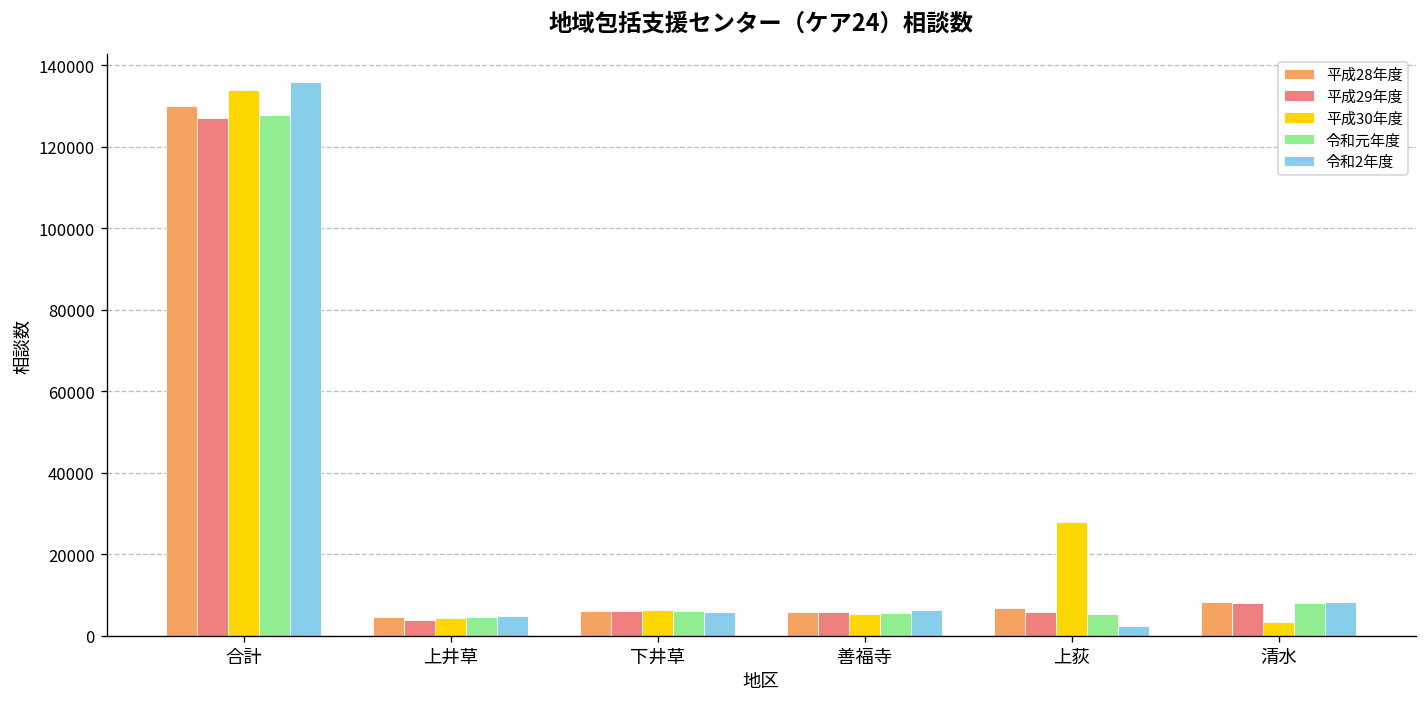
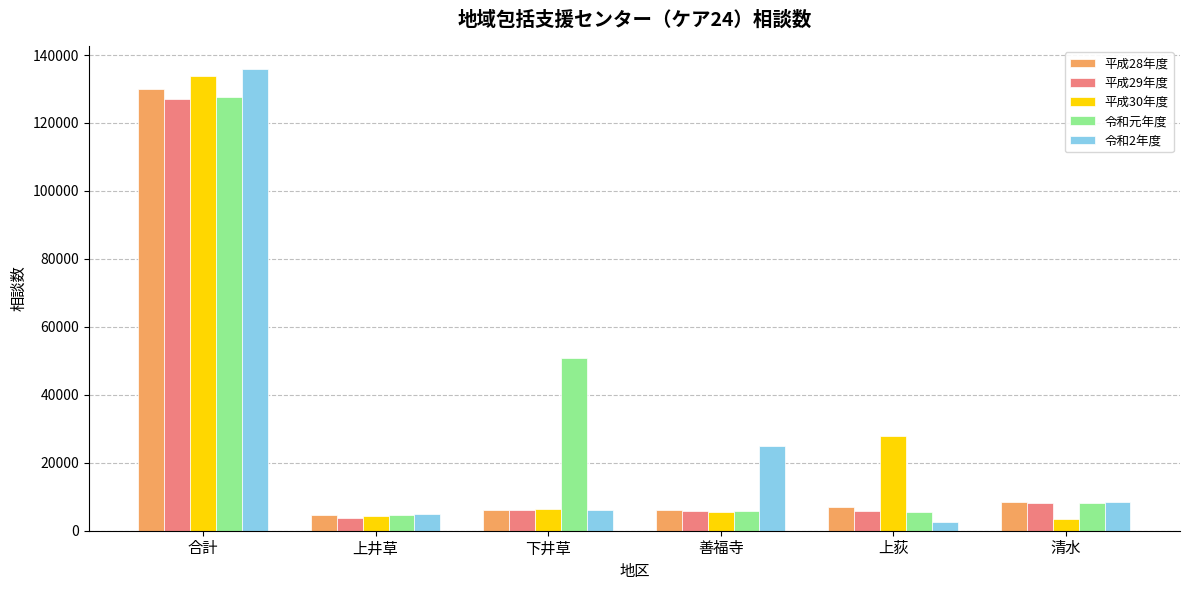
令和元年度, 下井草: 6000 -> 51000
令和2年度, 善福寺: 6000 -> 25000
